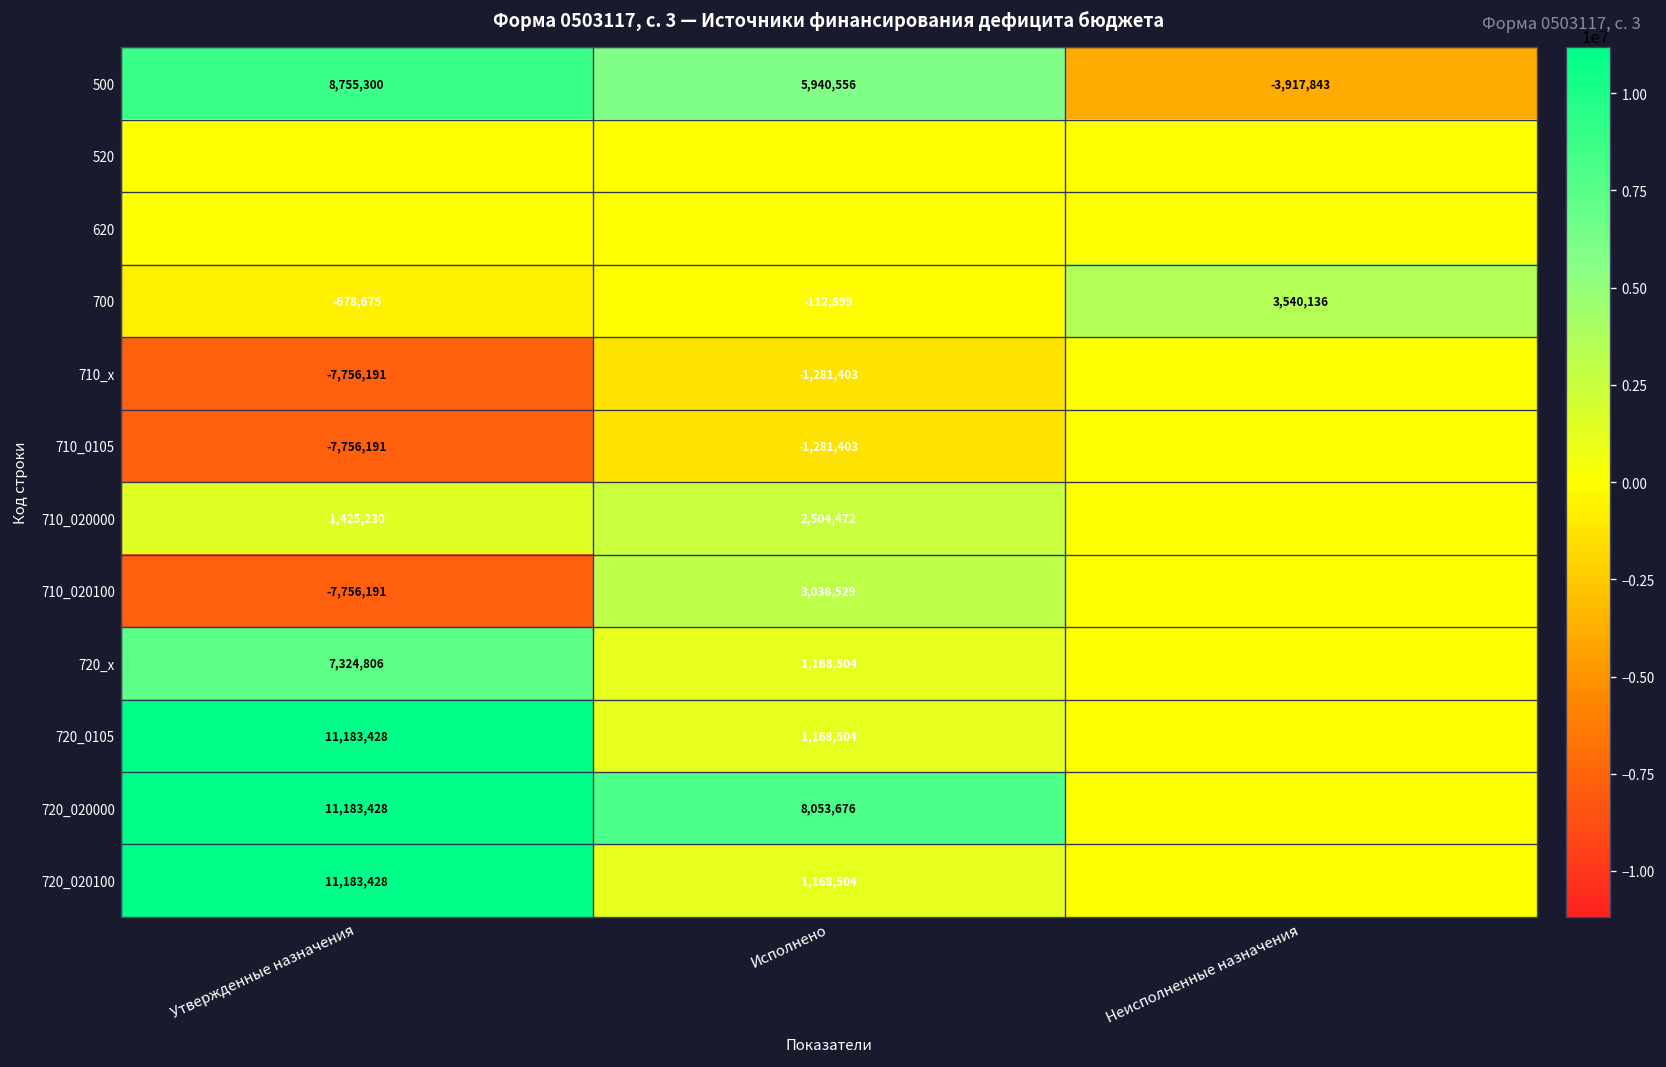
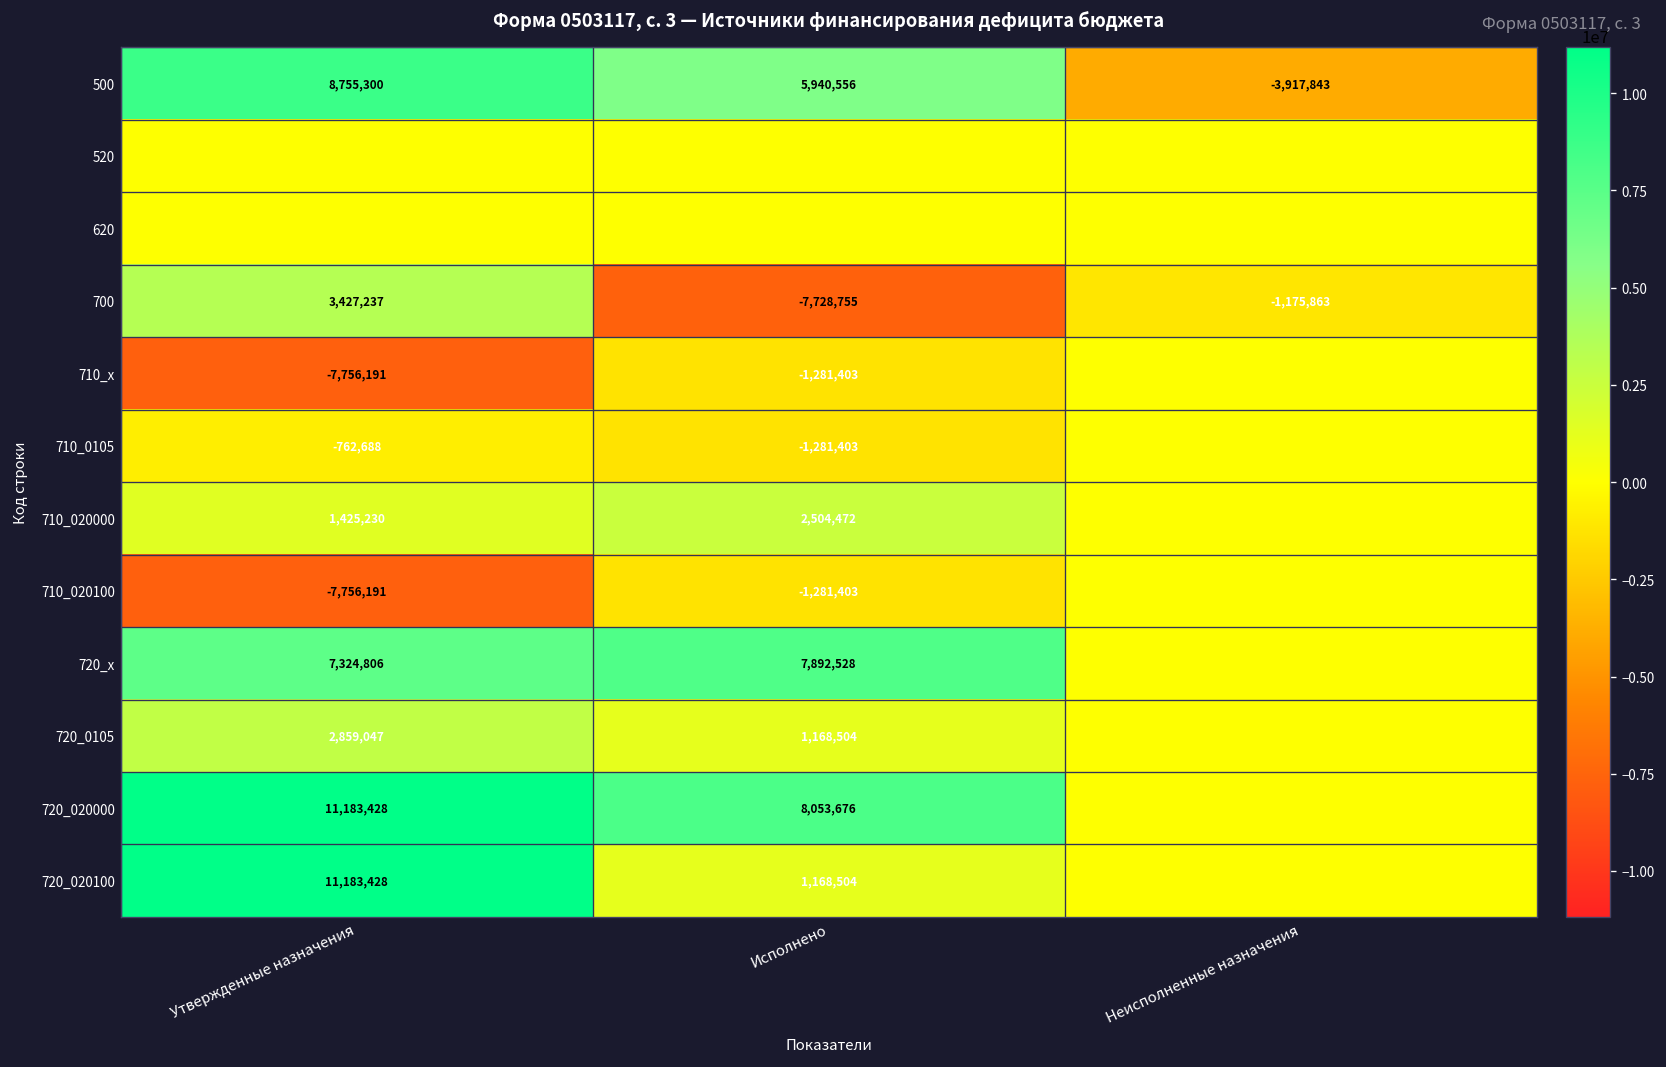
700, Утвержденные назначения: -678,675 -> 3,427,237
700, Исполнено: -112,899 -> -7,728,755
700, Неисполненные назначения: 3,540,136 -> -1,175,863
710_0105, Утвержденные назначения: -7,756,191 -> -762,688
710_020100, Исполнено: 3,038,529 -> -1,281,403
720_x, Исполнено: 1,168,504 -> 7,892,528
720_0105, Утвержденные назначения: 11,183,428 -> 2,859,047
